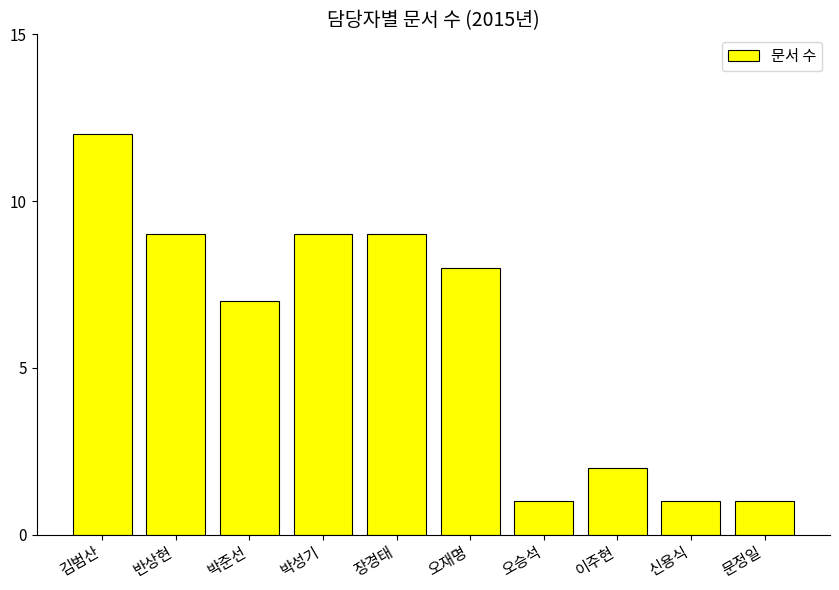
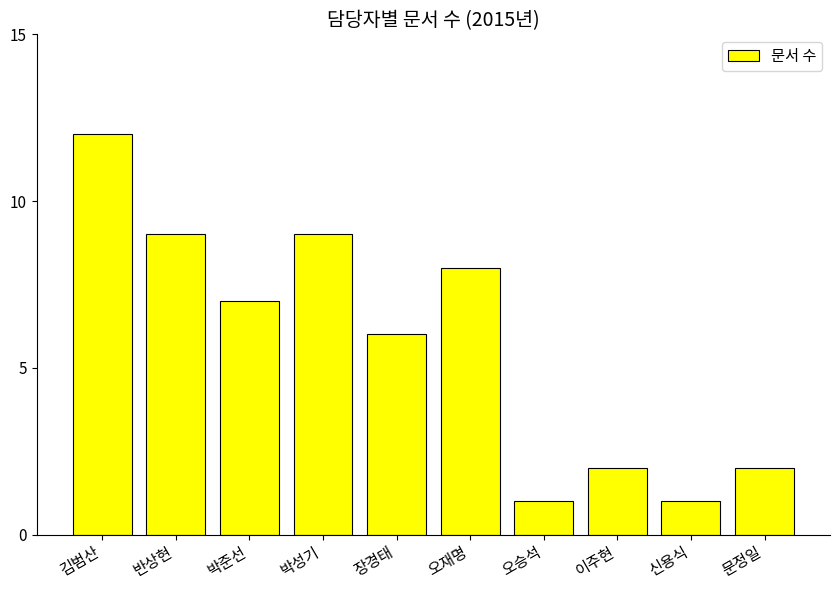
장경태: 9 -> 6
문정일: 1 -> 2
